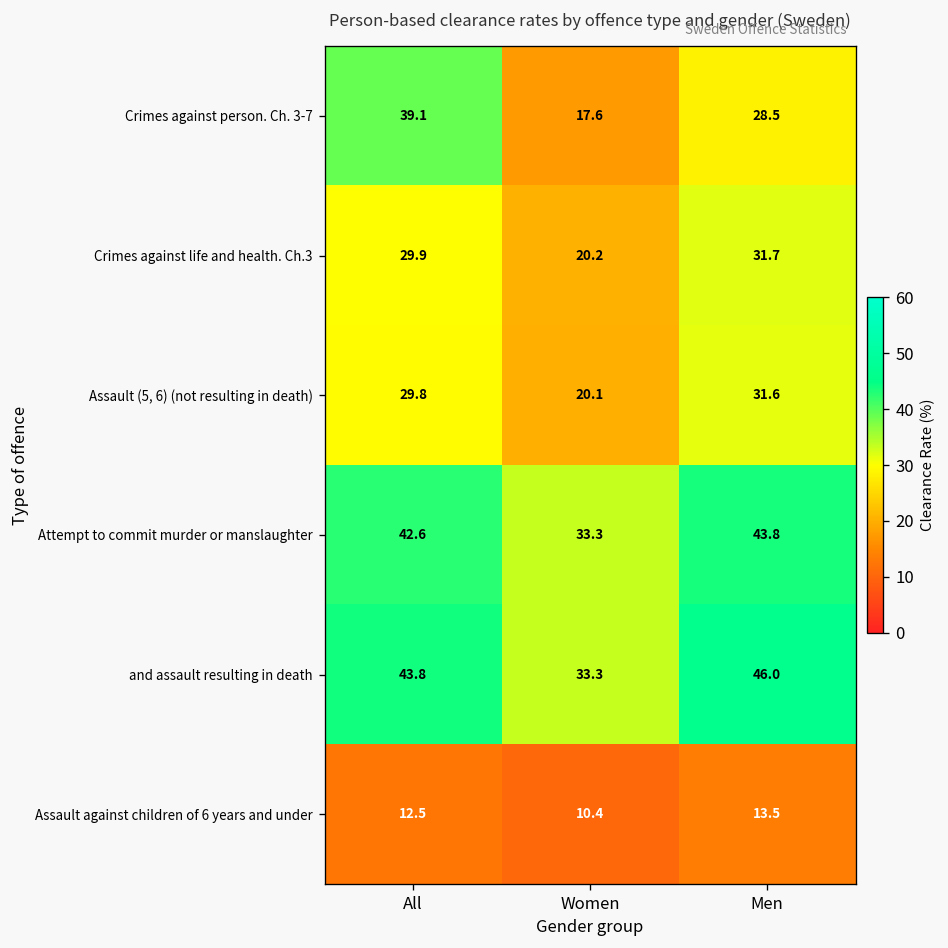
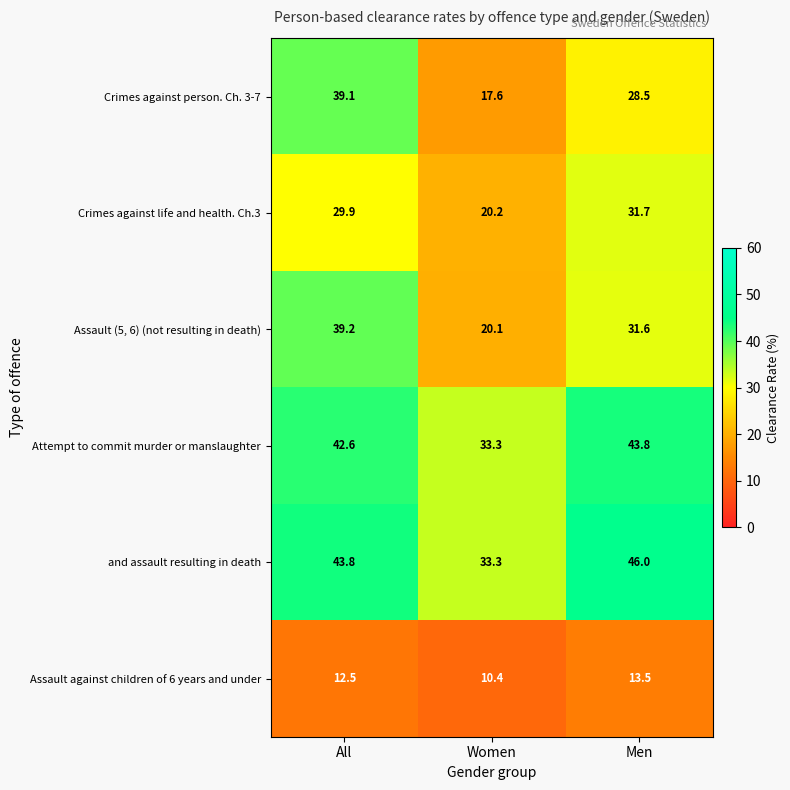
Assault (5, 6) (not resulting in death), All: 29.8 -> 39.2
